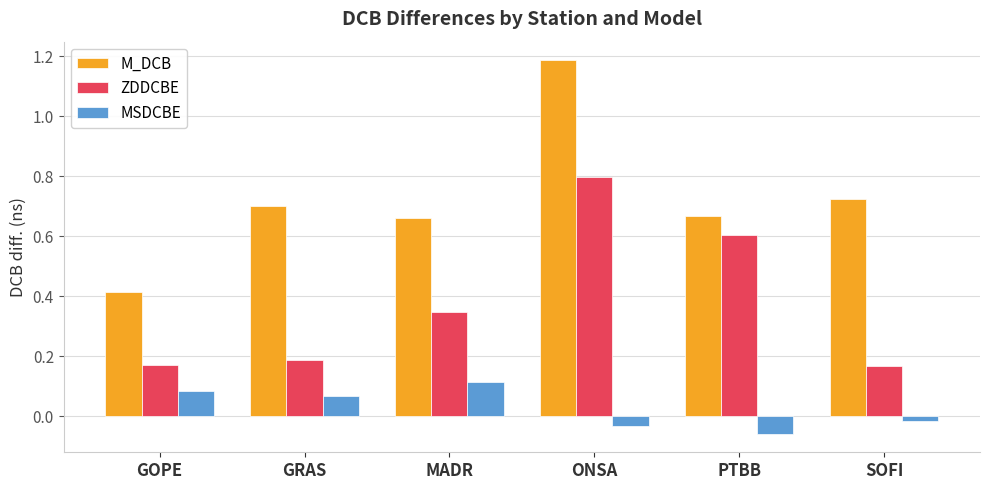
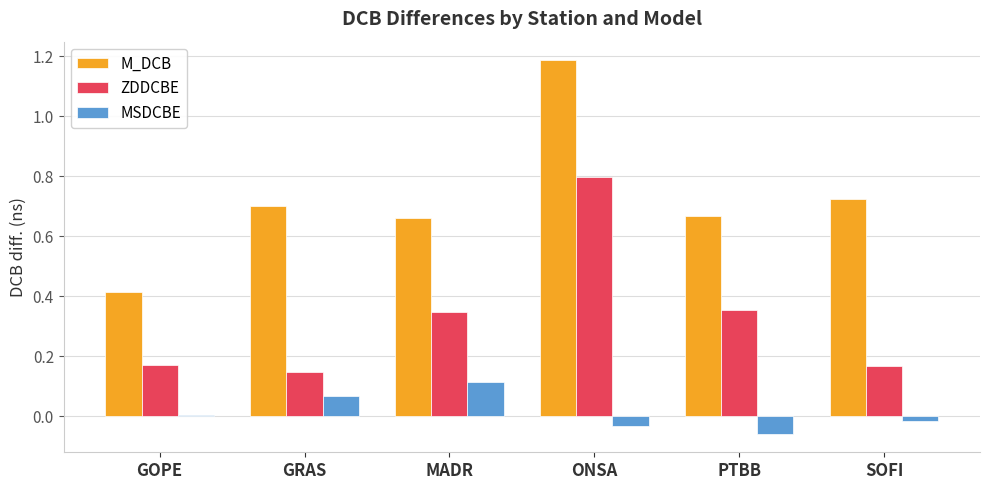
MSDCBE, GOPE: 0.09 -> 0.00
ZDDCBE, GRAS: 0.19 -> 0.15
ZDDCBE, PTBB: 0.60 -> 0.36
